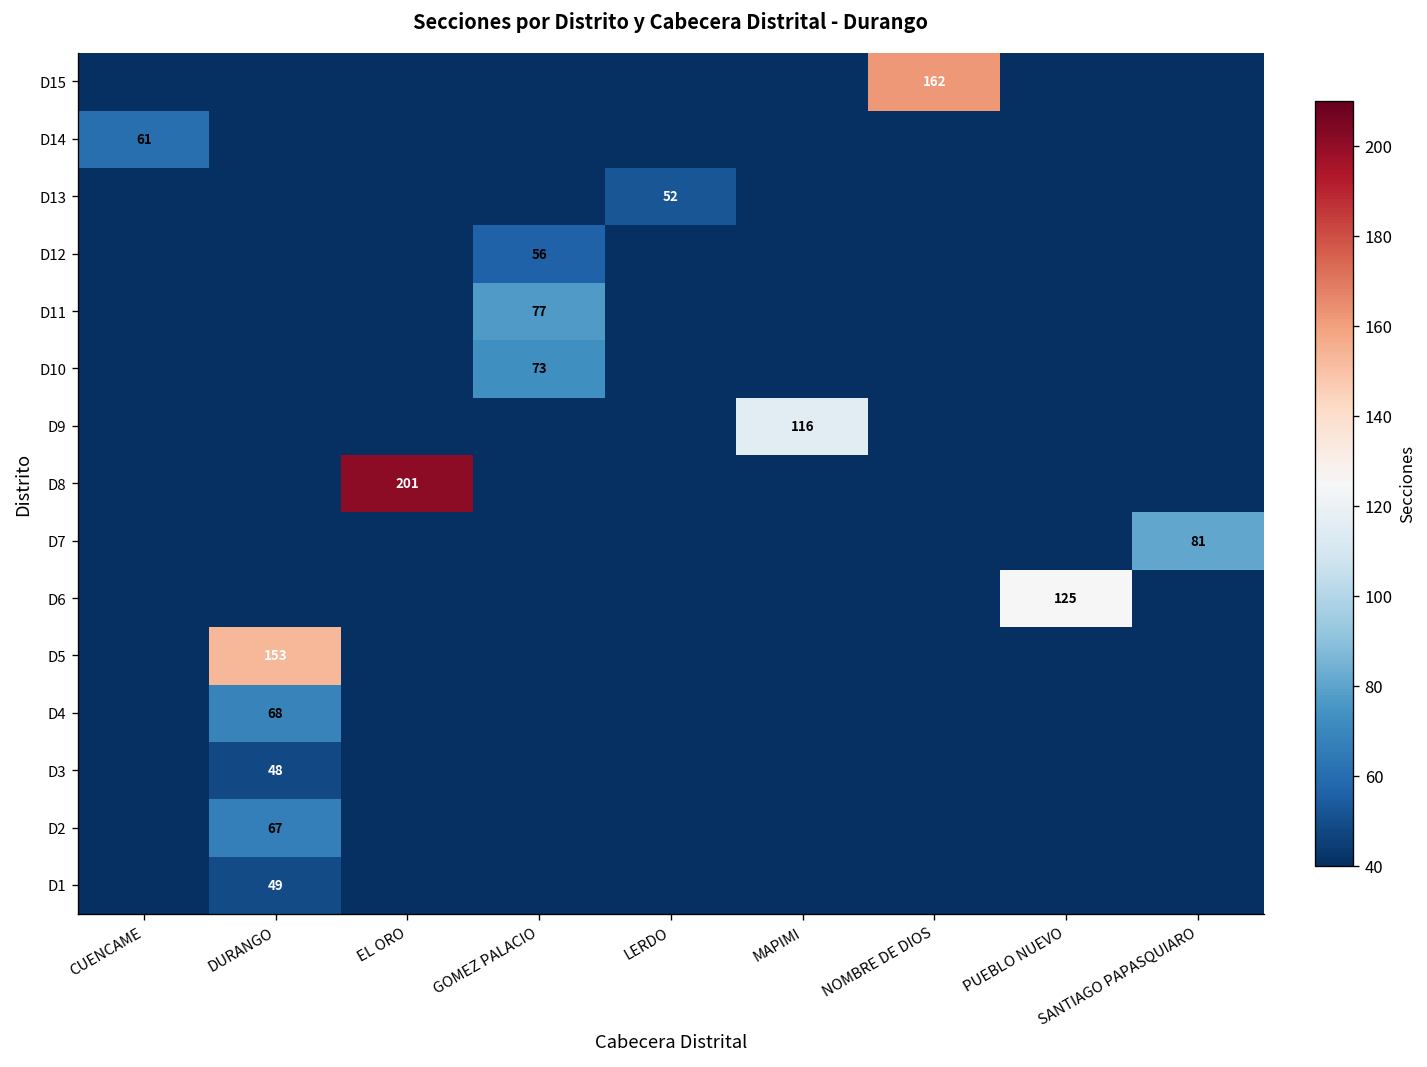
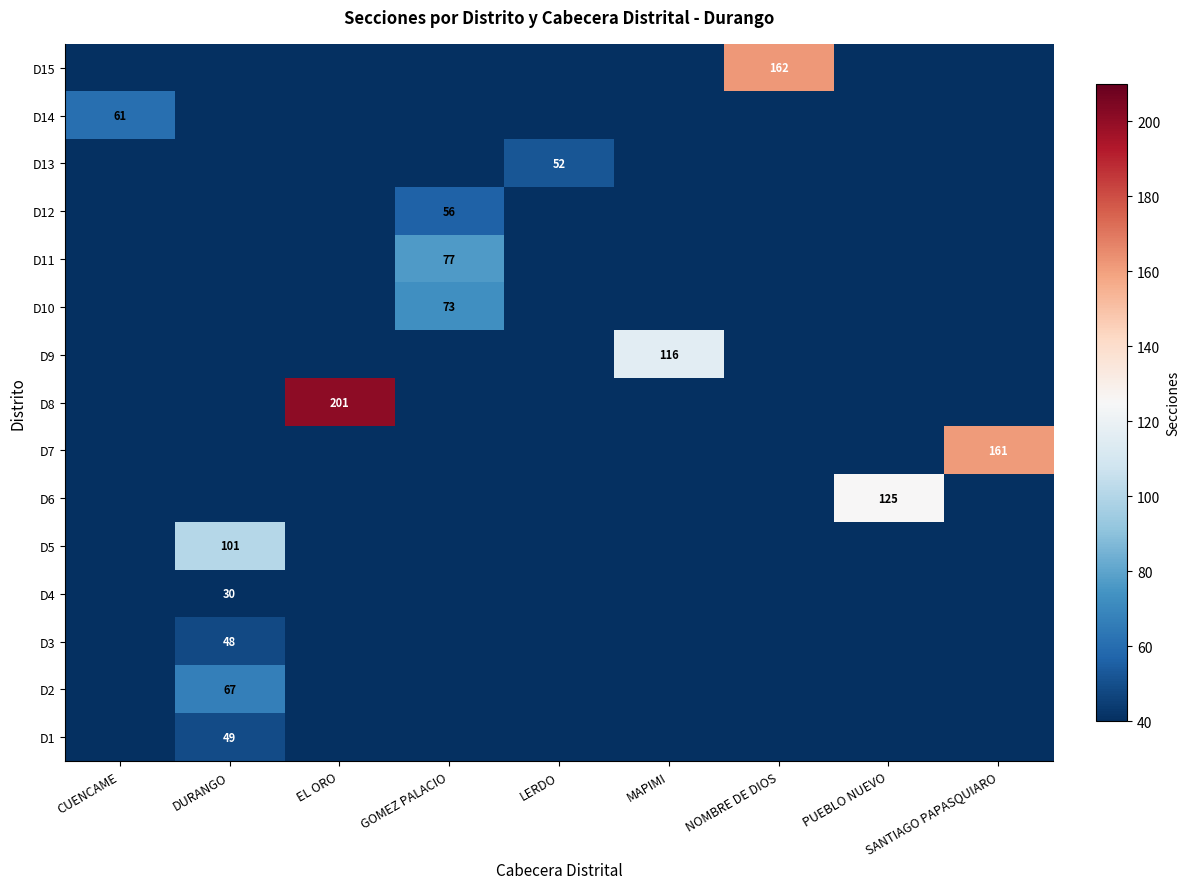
D7, SANTIAGO PAPASQUIARO: 81 -> 161
D5, DURANGO: 153 -> 101
D4, DURANGO: 68 -> 30
